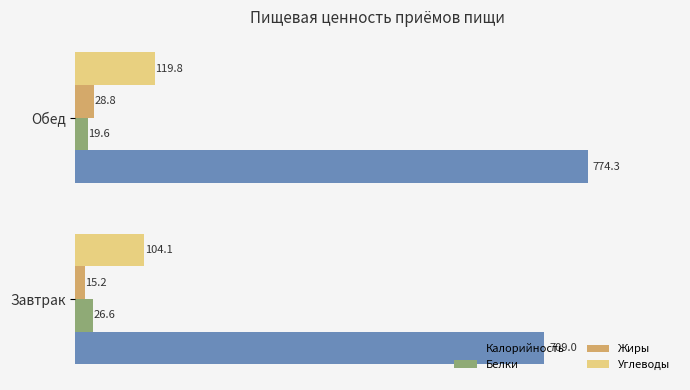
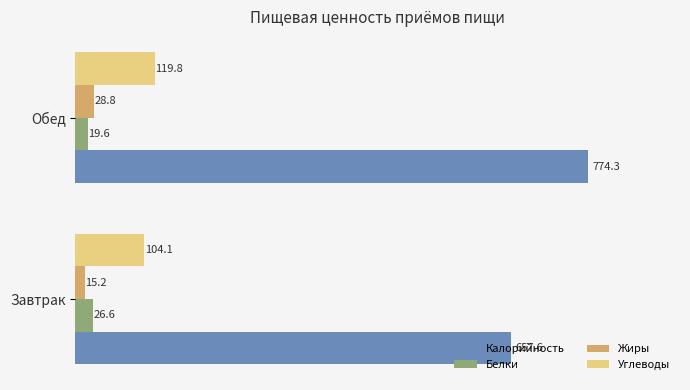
Калорийность, Завтрак: 709.0 -> 657.6
